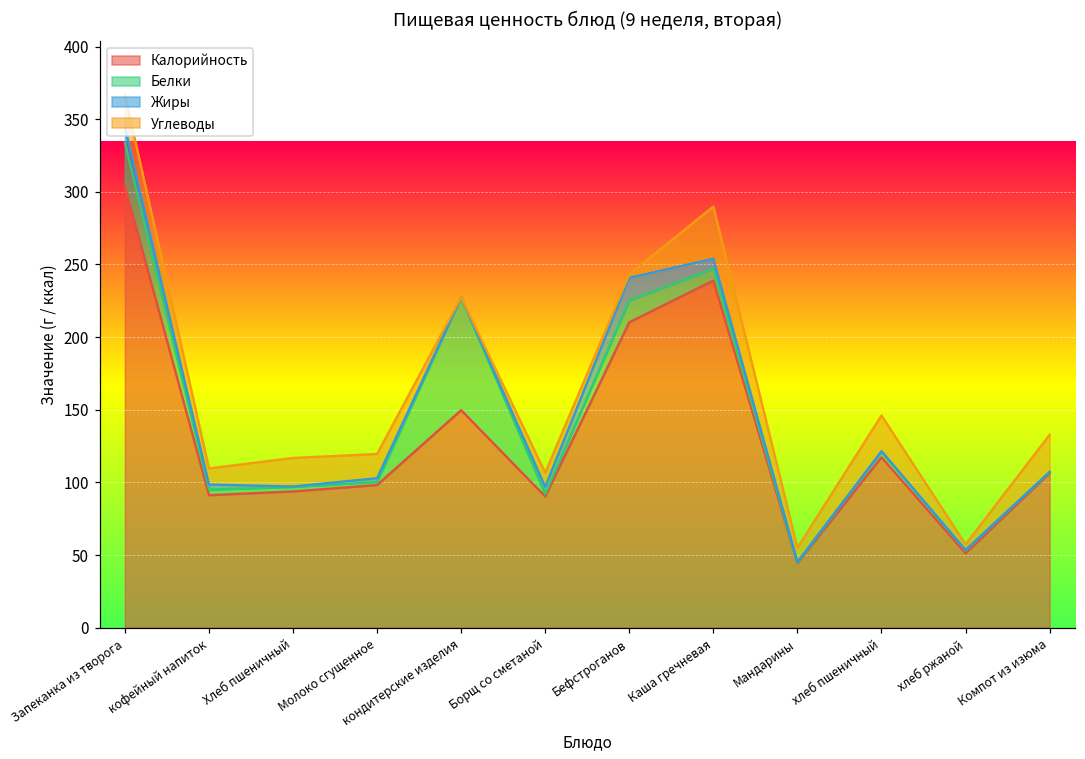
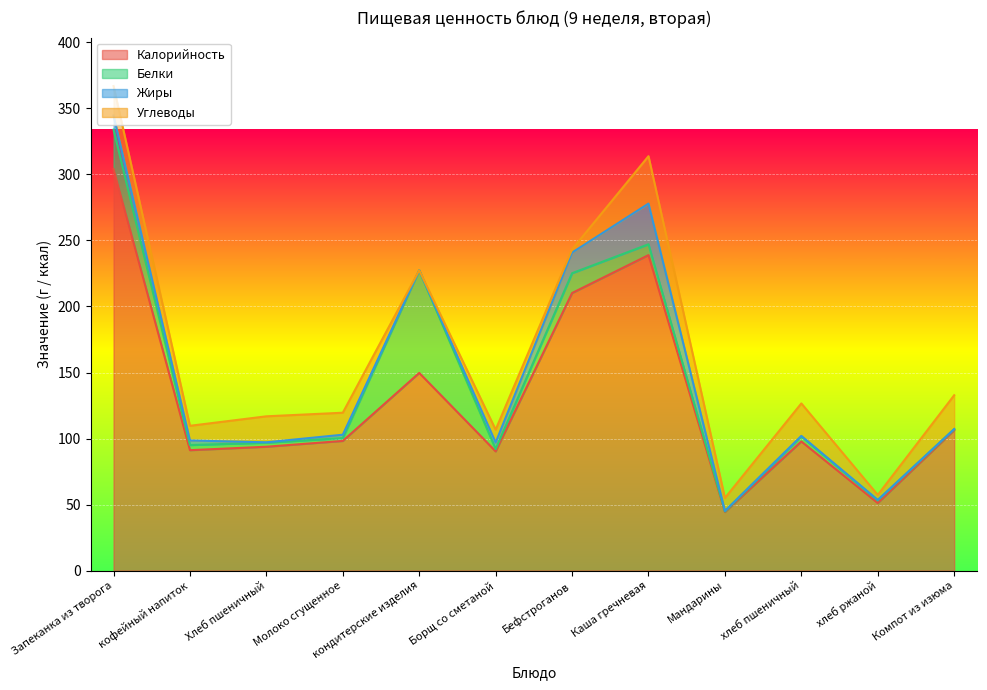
Жиры, Каша гречневая: 7 -> 31
Калорийность, хлеб пшеничный: 117 -> 98
